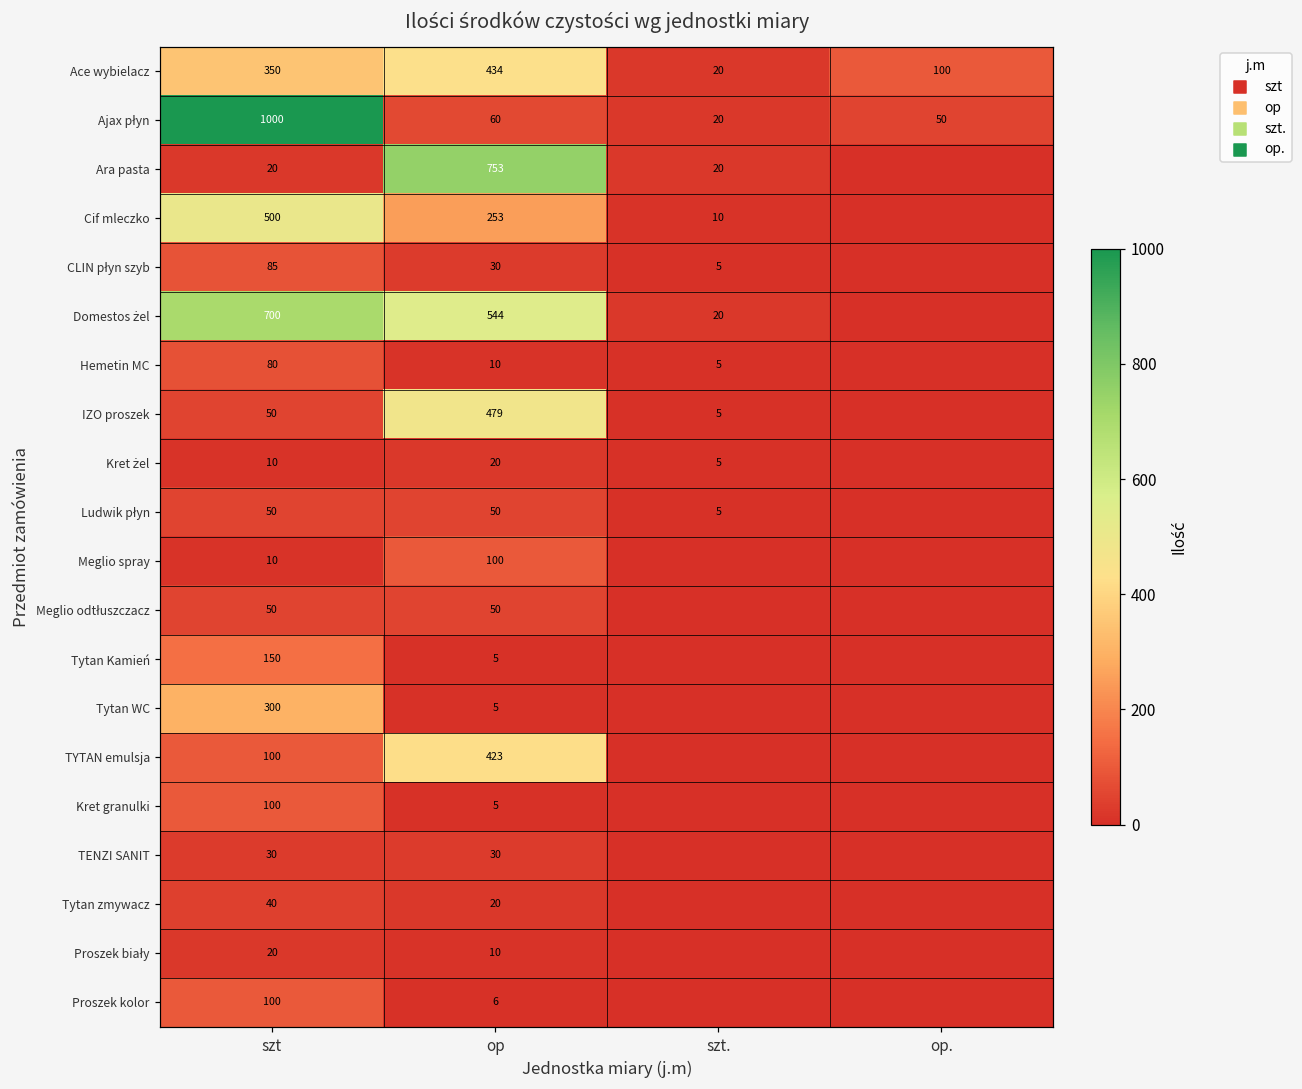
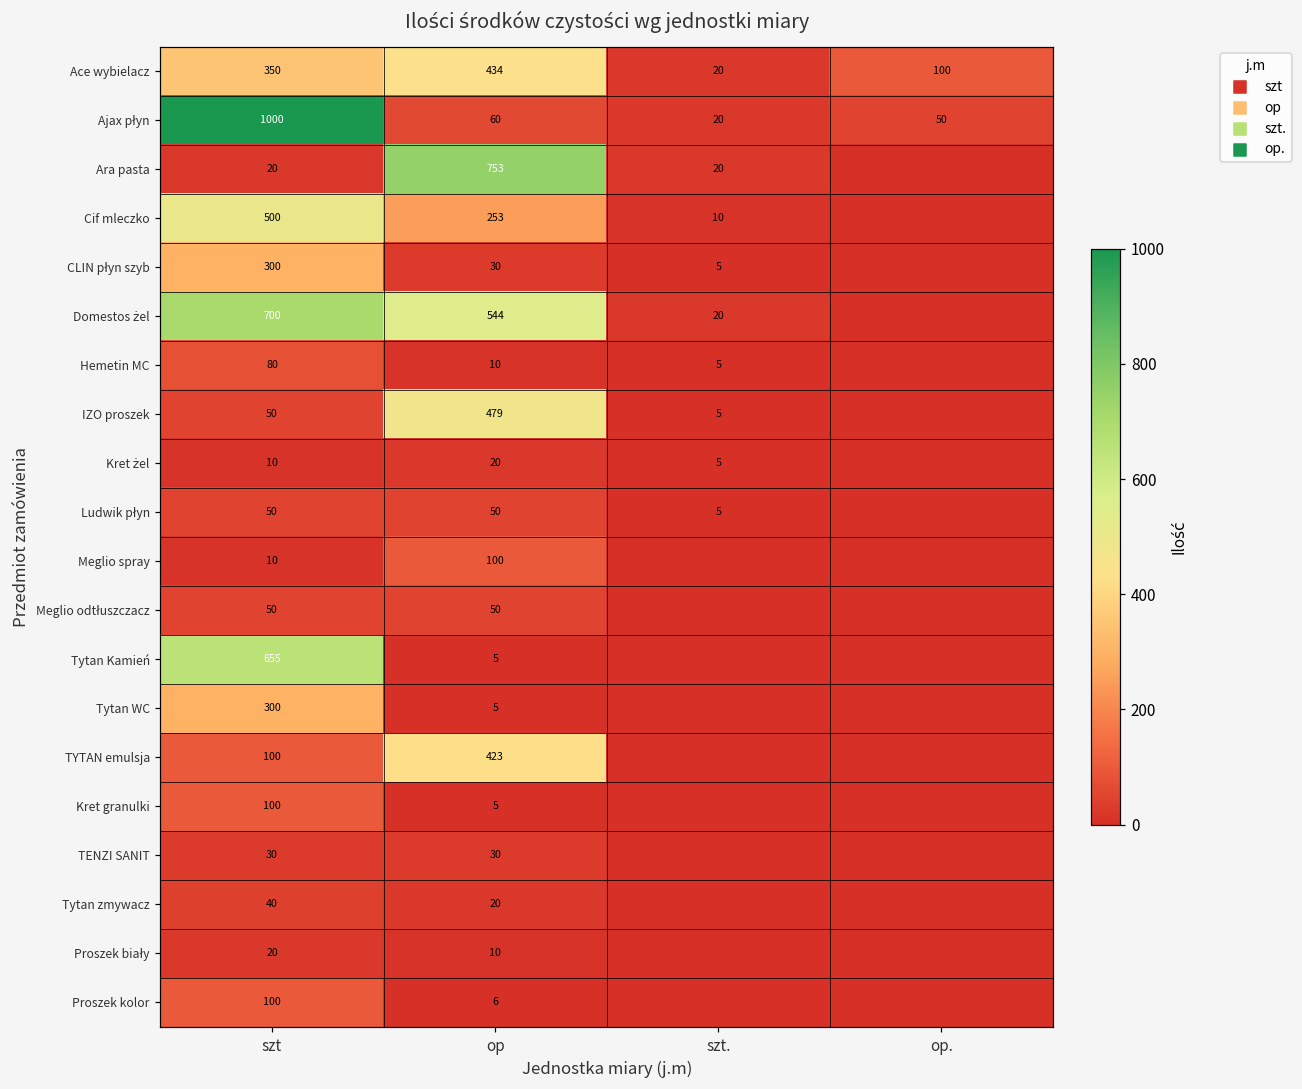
CLIN płyn szyb, szt: 85 -> 300
Tytan Kamień, szt: 150 -> 655
